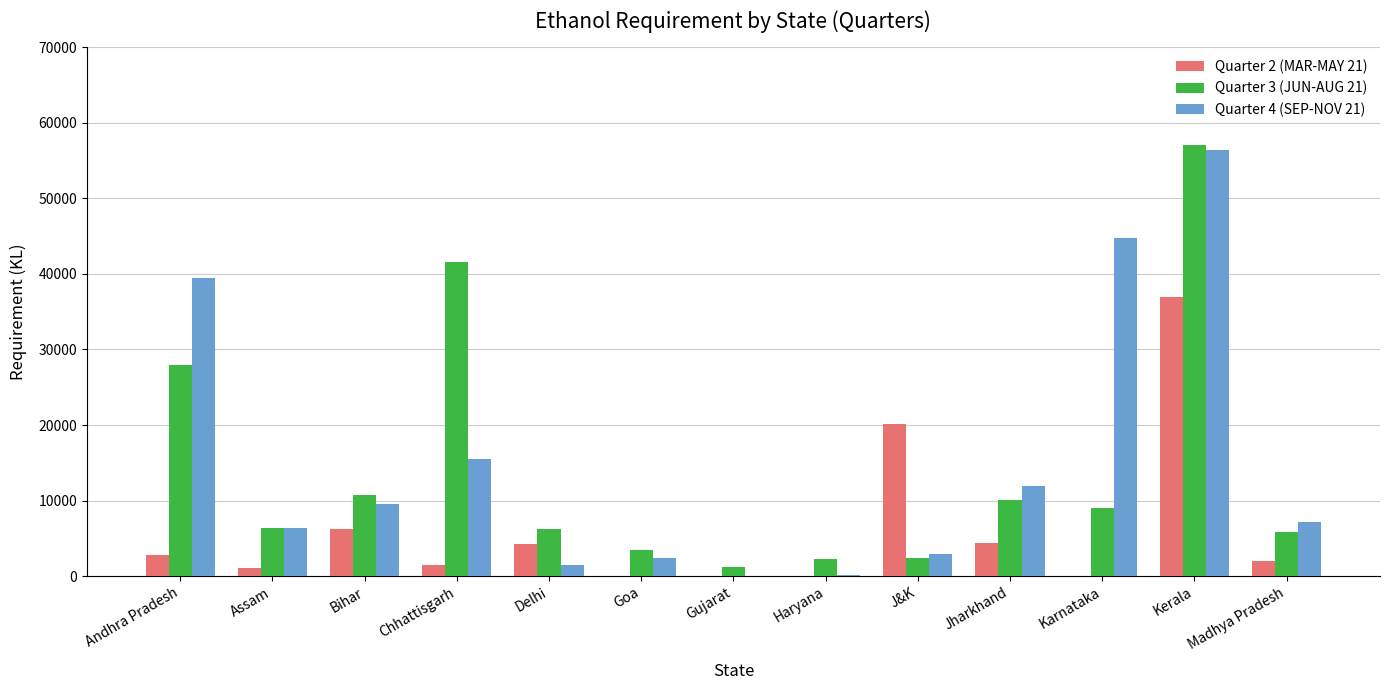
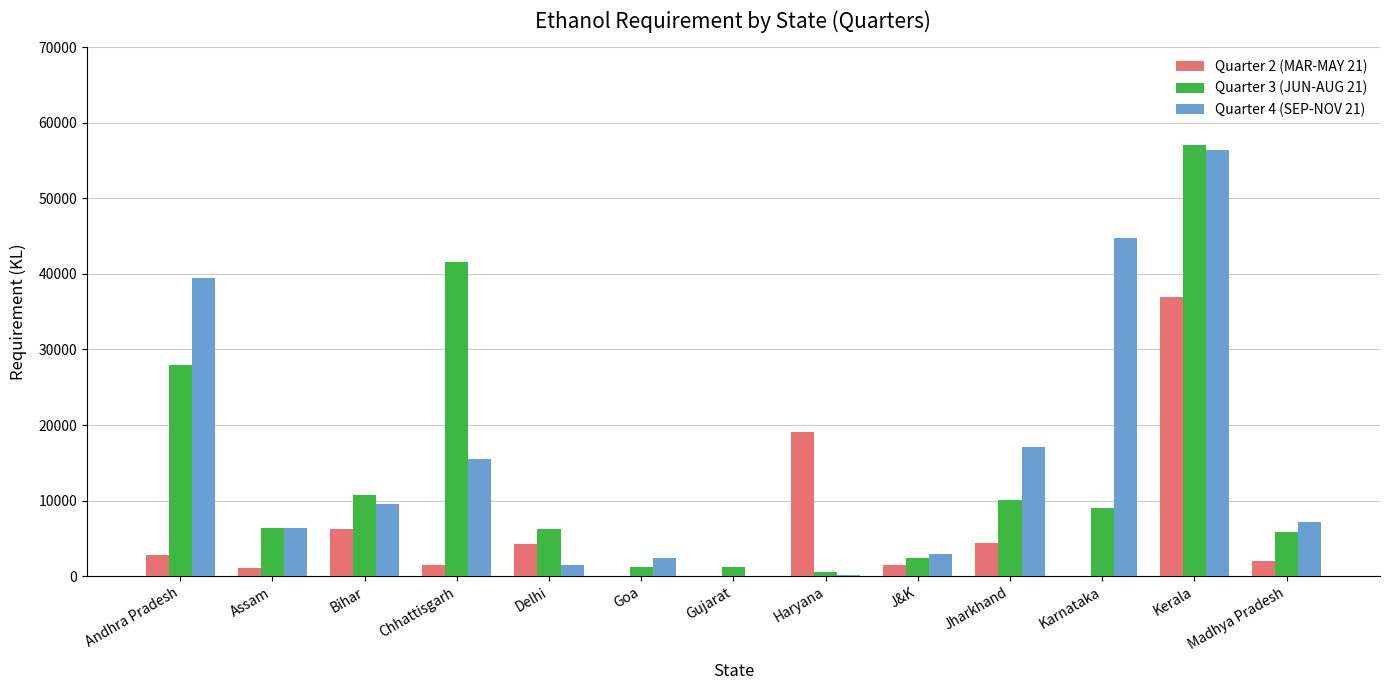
Quarter 3 (JUN-AUG 21), Goa: 3000 -> 1000
Quarter 2 (MAR-MAY 21), Haryana: 0 -> 19000
Quarter 3 (JUN-AUG 21), Haryana: 2000 -> 1000
Quarter 2 (MAR-MAY 21), J&K: 20000 -> 1000
Quarter 4 (SEP-NOV 21), Jharkhand: 12000 -> 17000
